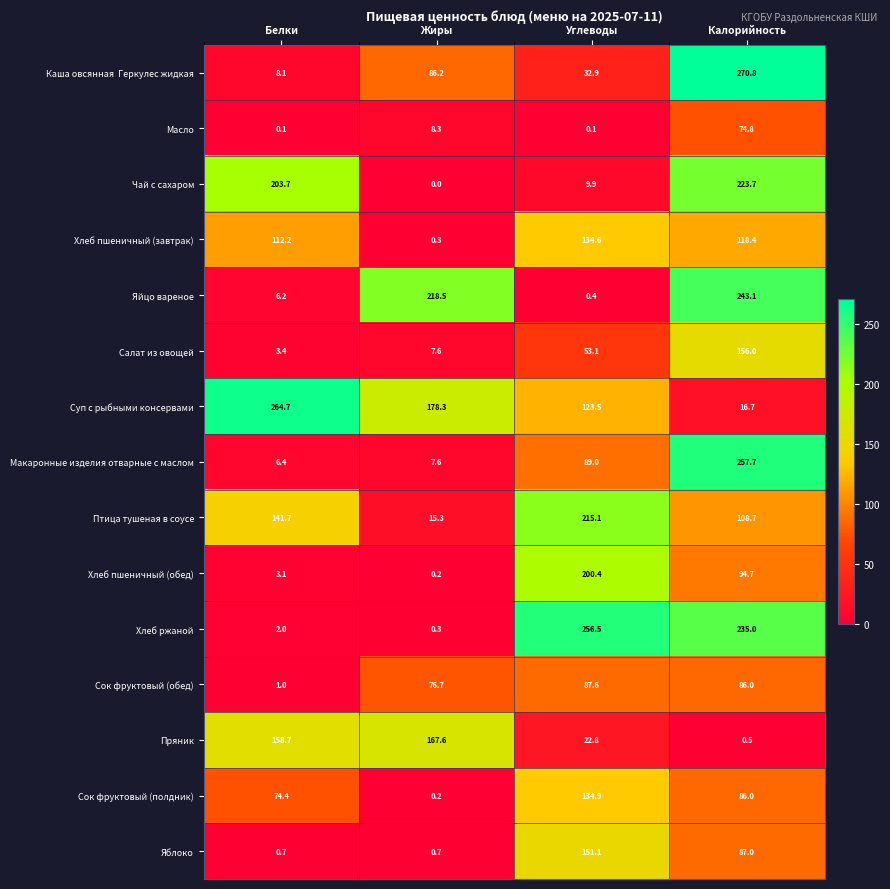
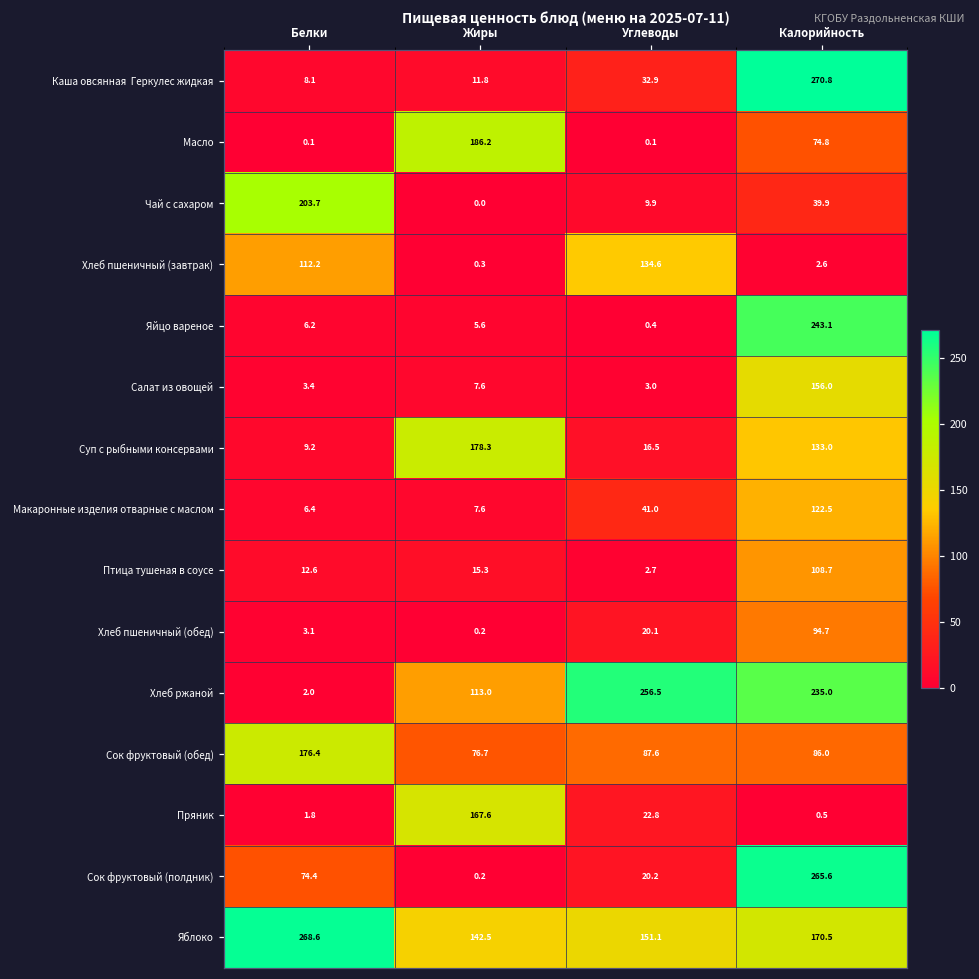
Каша овсянная Геркулес жидкая, Жиры: 86.2 -> 11.8
Масло, Жиры: 8.3 -> 186.2
Чай с сахаром, Калорийность: 223.7 -> 39.9
Хлеб пшеничный (завтрак), Калорийность: 118.4 -> 2.6
Яйцо вареное, Жиры: 218.5 -> 5.6
Салат из овощей, Углеводы: 53.1 -> 3.0
Суп с рыбными консервами, Белки: 264.7 -> 9.2
Суп с рыбными консервами, Углеводы: 123.5 -> 16.5
Суп с рыбными консервами, Калорийность: 16.7 -> 133.0
Макаронные изделия отварные с маслом, Углеводы: 89.0 -> 41.0
Макаронные изделия отварные с маслом, Калорийность: 257.7 -> 122.5
Птица тушеная в соусе, Белки: 141.7 -> 12.6
Птица тушеная в соусе, Углеводы: 215.1 -> 2.7
Хлеб пшеничный (обед), Углеводы: 200.4 -> 20.1
Хлеб ржаной, Жиры: 0.3 -> 113.0
Сок фруктовый (обед), Белки: 1.0 -> 176.4
Пряник, Белки: 158.7 -> 1.8
Сок фруктовый (полдник), Углеводы: 134.9 -> 20.2
Сок фруктовый (полдник), Калорийность: 86.0 -> 265.6
Яблоко, Белки: 0.7 -> 268.6
Яблоко, Жиры: 0.7 -> 142.5
Яблоко, Калорийность: 87.0 -> 170.5
